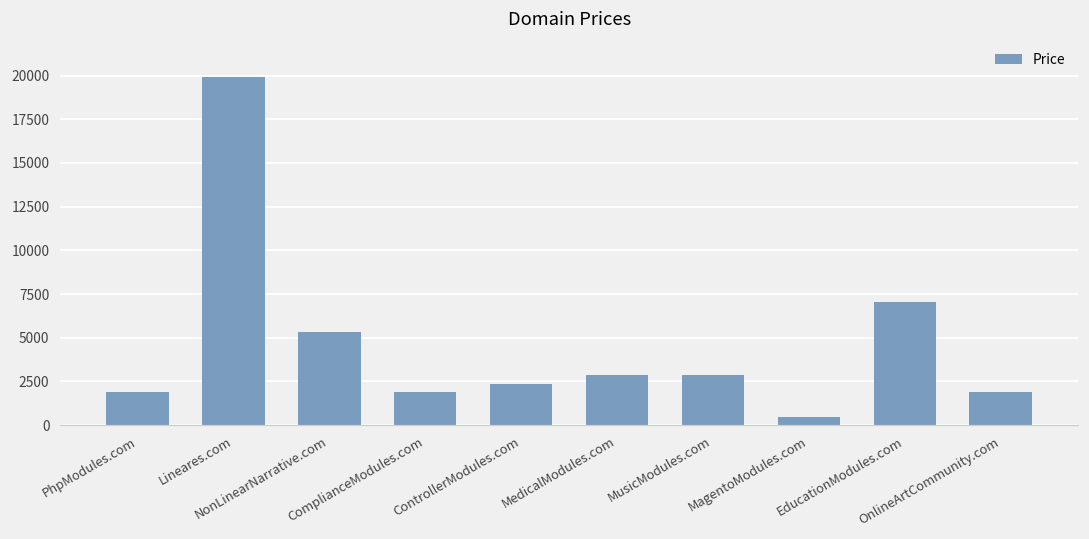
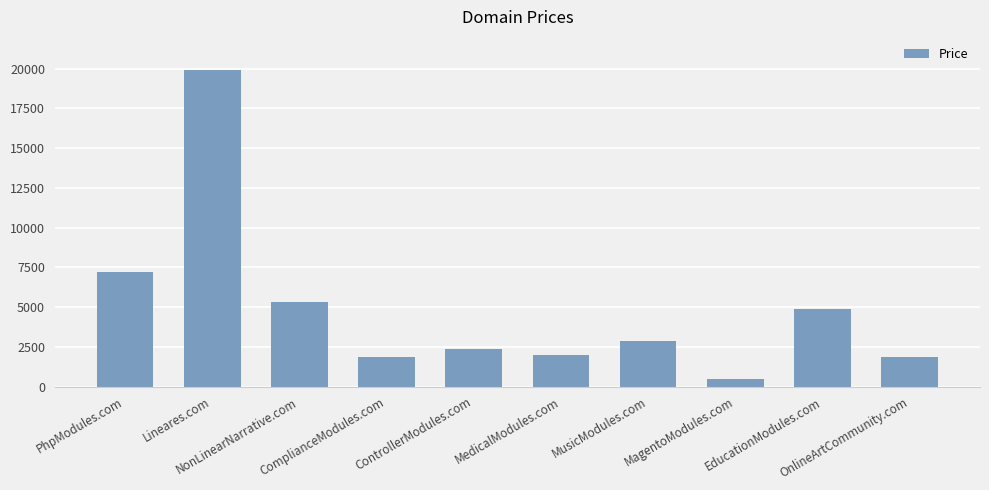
PhpModules.com: 1900 -> 7200
MedicalModules.com: 2900 -> 2000
EducationModules.com: 7000 -> 4900
